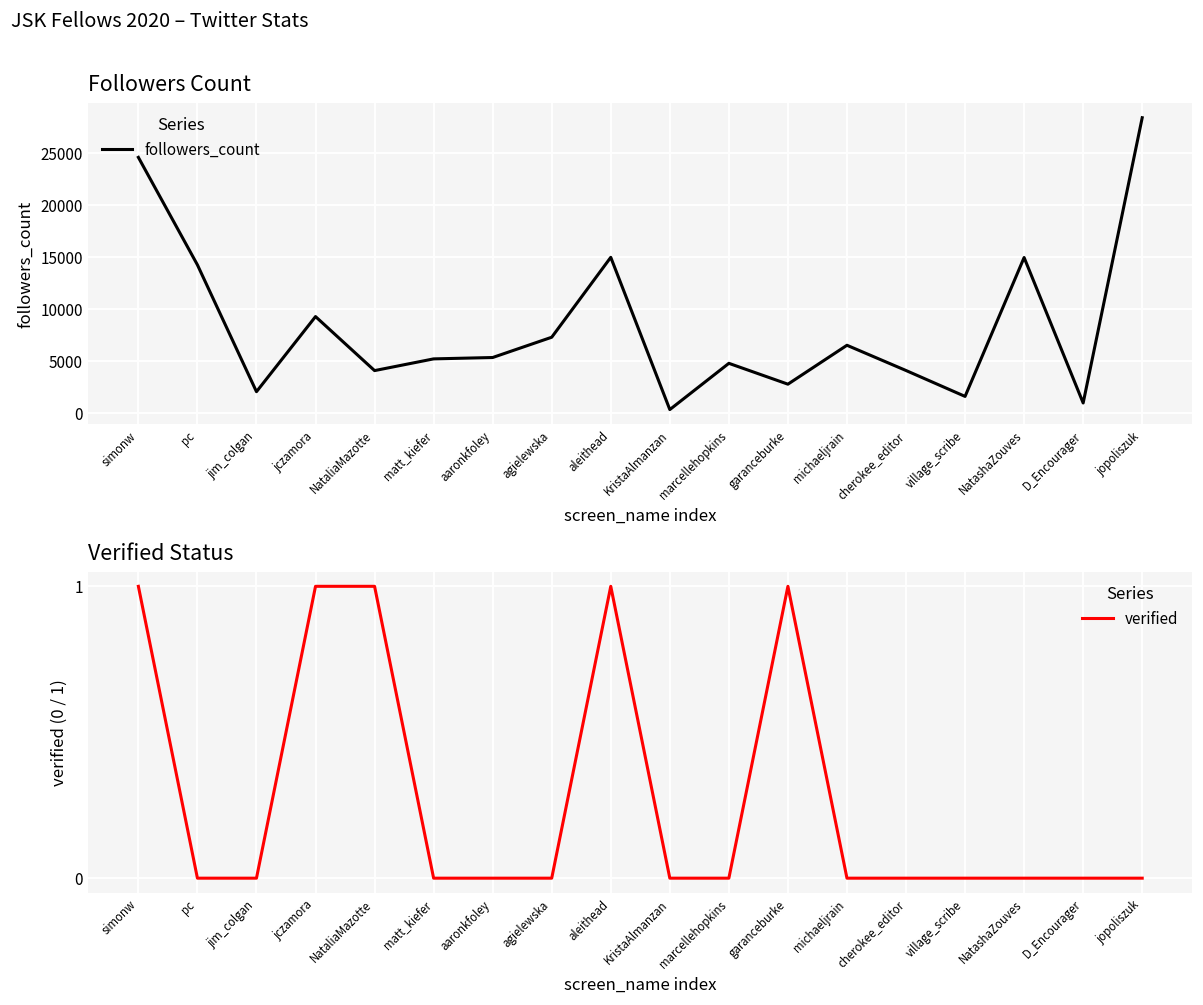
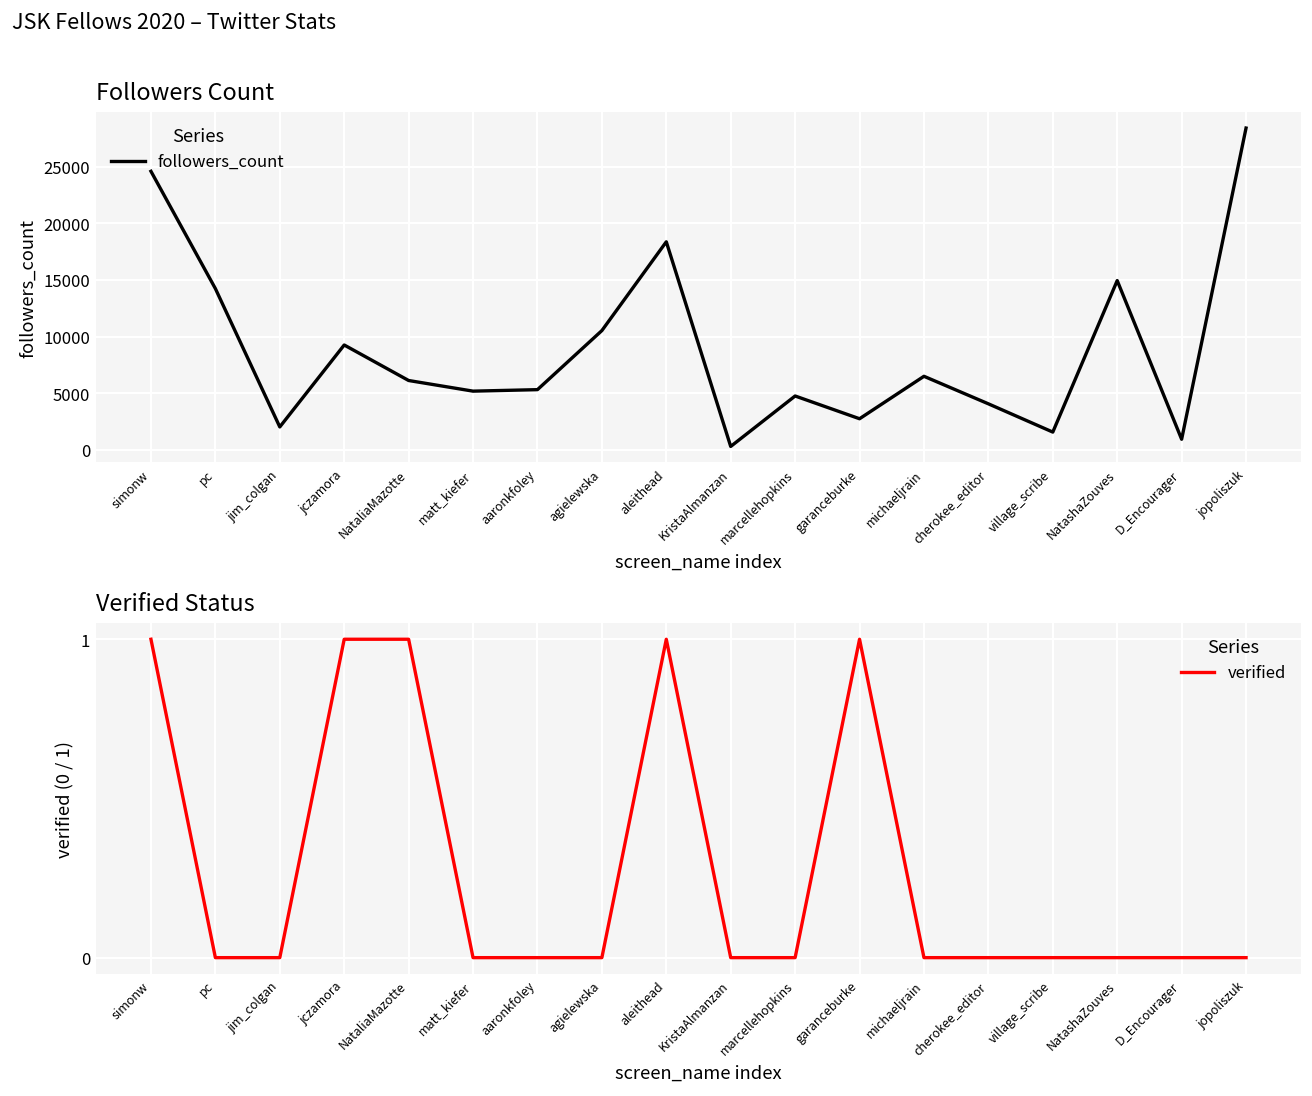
Followers Count, NataliaMazotte: 4000 -> 6000
Followers Count, agielewska: 7000 -> 11000
Followers Count, aleithead: 15000 -> 18000
